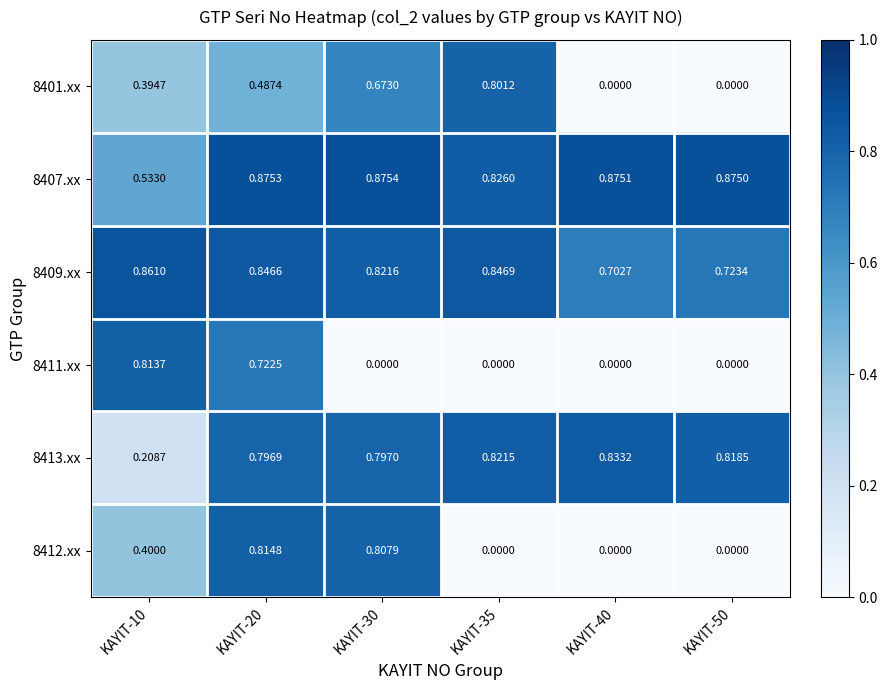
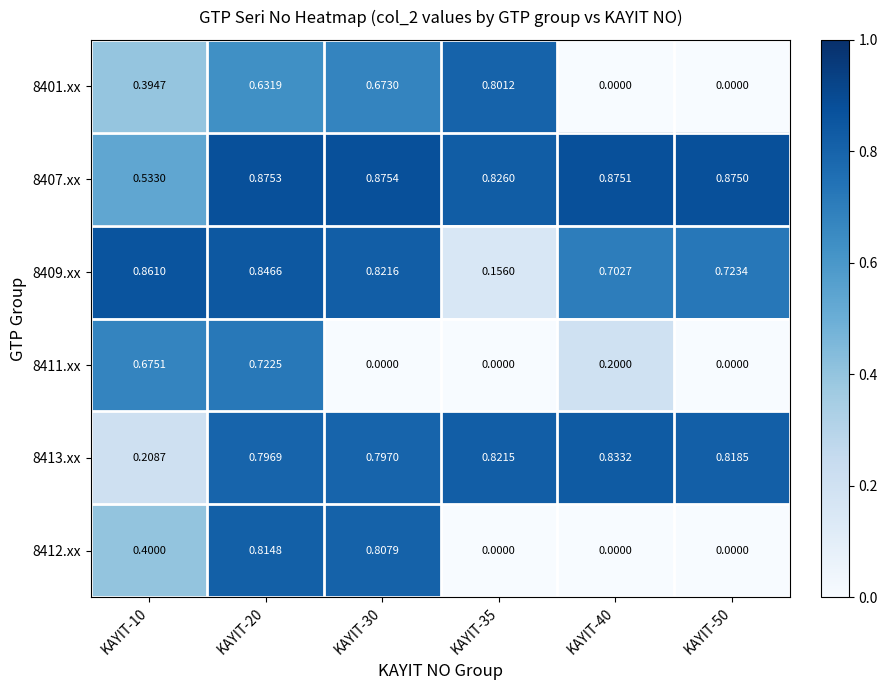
8401.xx, KAYIT-20: 0.4874 -> 0.6319
8409.xx, KAYIT-35: 0.8469 -> 0.1560
8411.xx, KAYIT-10: 0.8137 -> 0.6751
8411.xx, KAYIT-40: 0.0000 -> 0.2000
